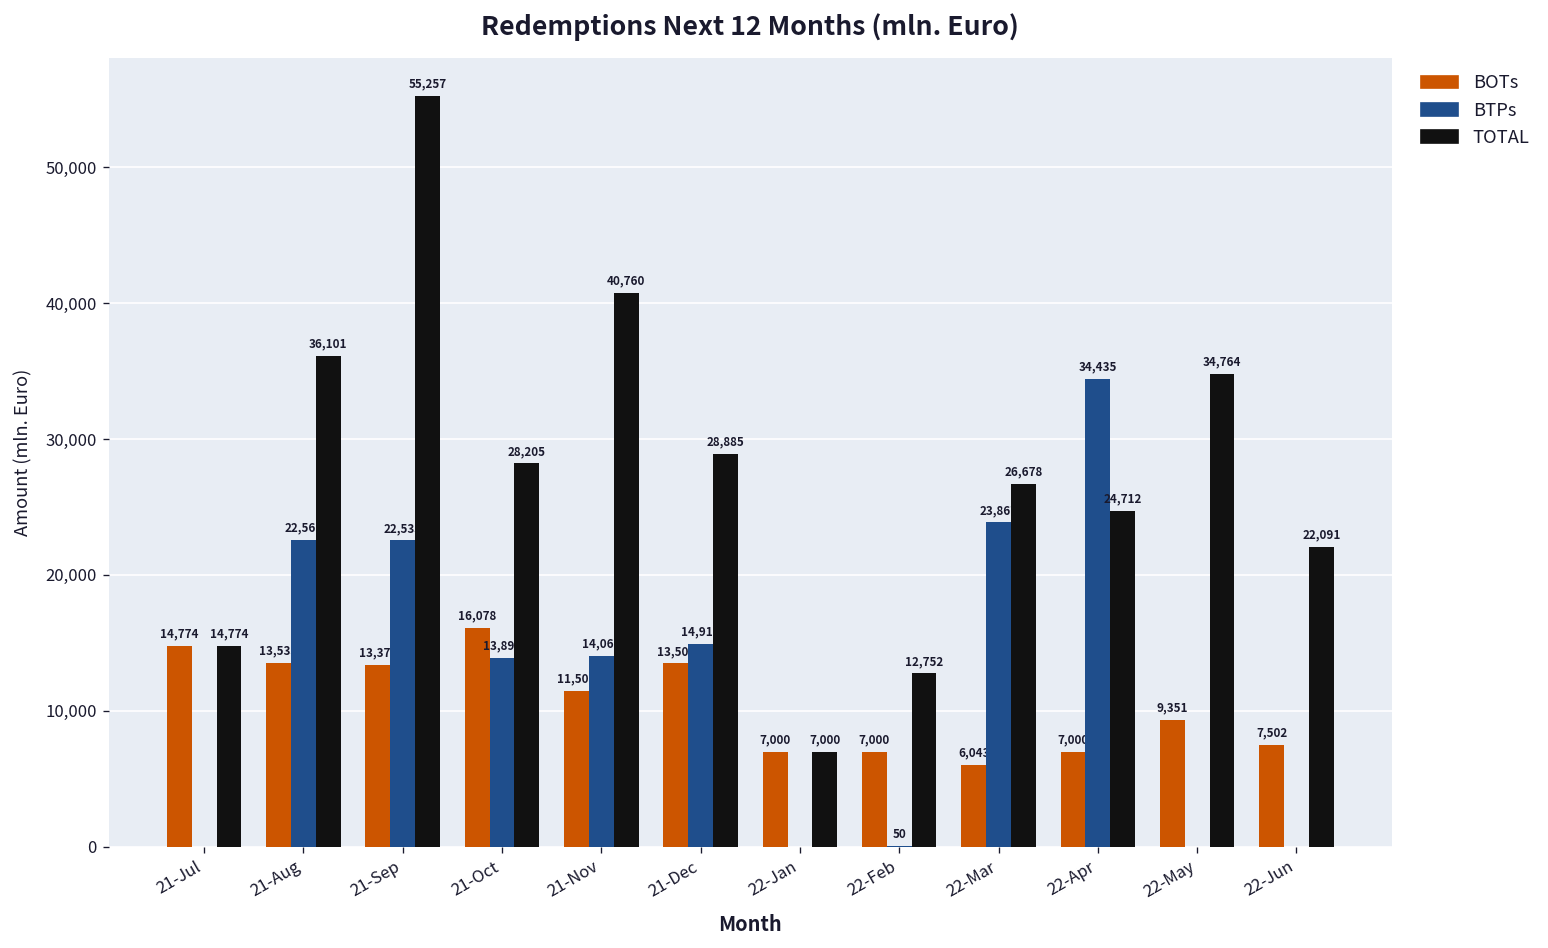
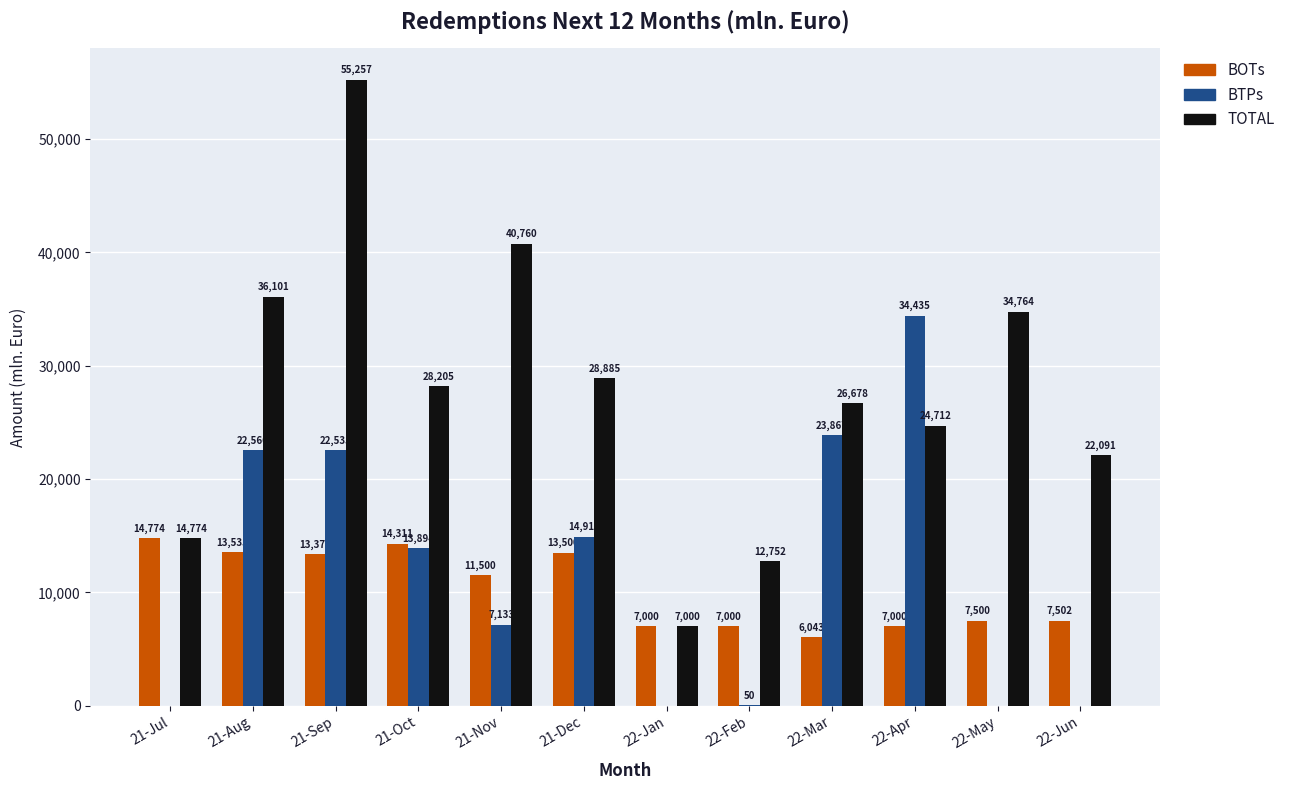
BOTs, 21-Oct: 16,078 -> 14,311
BTPs, 21-Nov: 14,062 -> 7,133
BOTs, 22-May: 9,351 -> 7,500
